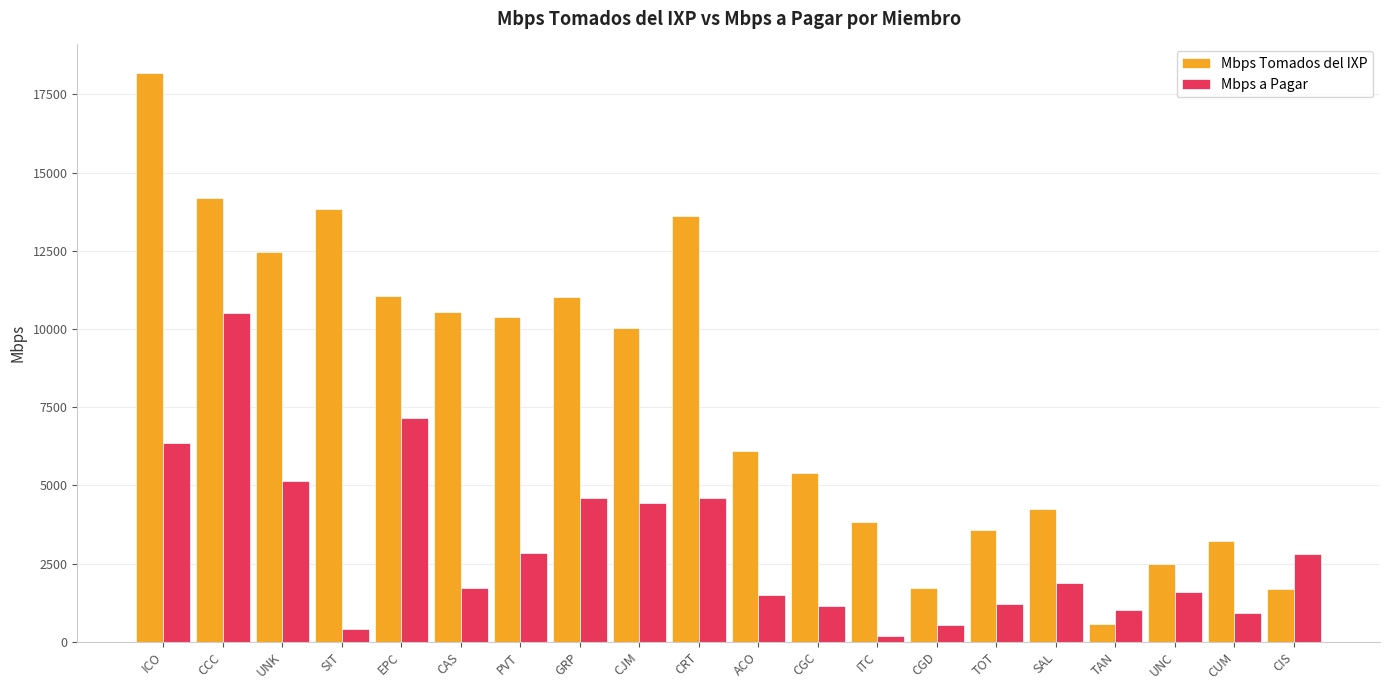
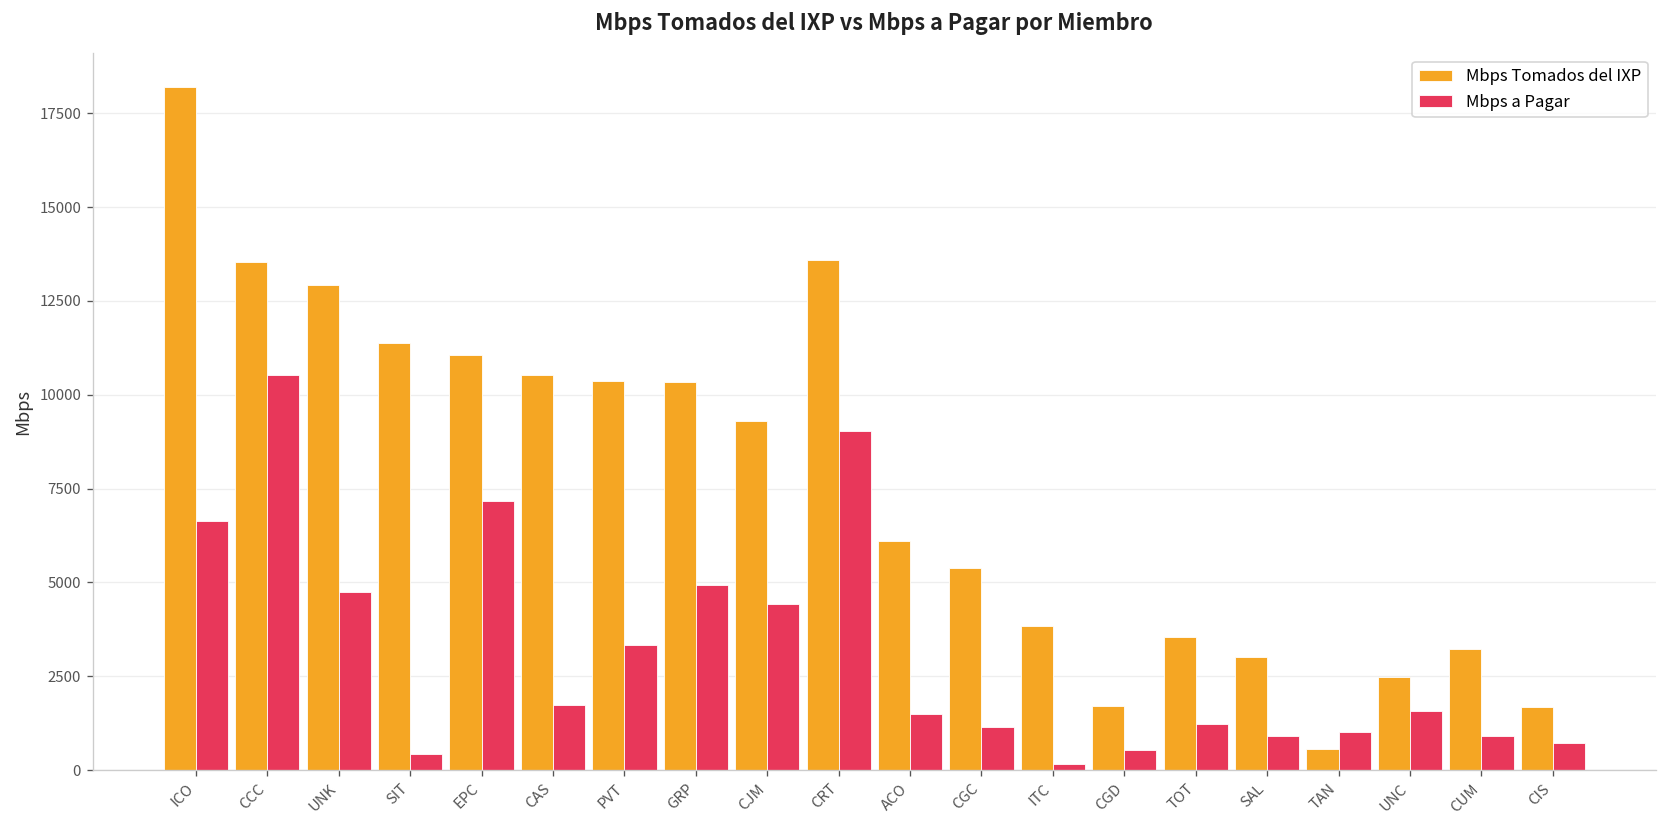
Mbps a Pagar, ICO: 6300 -> 6600
Mbps Tomados del IXP, CCC: 14200 -> 13500
Mbps Tomados del IXP, UNK: 12500 -> 12900
Mbps a Pagar, UNK: 5200 -> 4700
Mbps Tomados del IXP, SIT: 13800 -> 11400
Mbps a Pagar, PVT: 2800 -> 3300
Mbps Tomados del IXP, GRP: 11000 -> 10300
Mbps a Pagar, GRP: 4600 -> 4900
Mbps Tomados del IXP, CJM: 10000 -> 9300
Mbps a Pagar, CRT: 4600 -> 9000
Mbps Tomados del IXP, SAL: 4200 -> 3000
Mbps a Pagar, SAL: 1900 -> 900
Mbps a Pagar, CIS: 2800 -> 700
